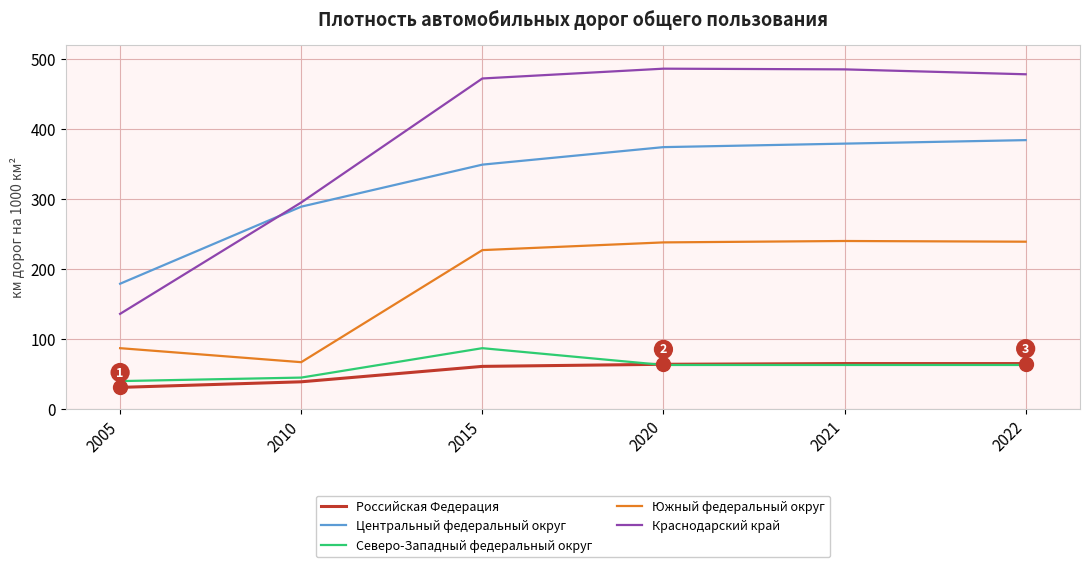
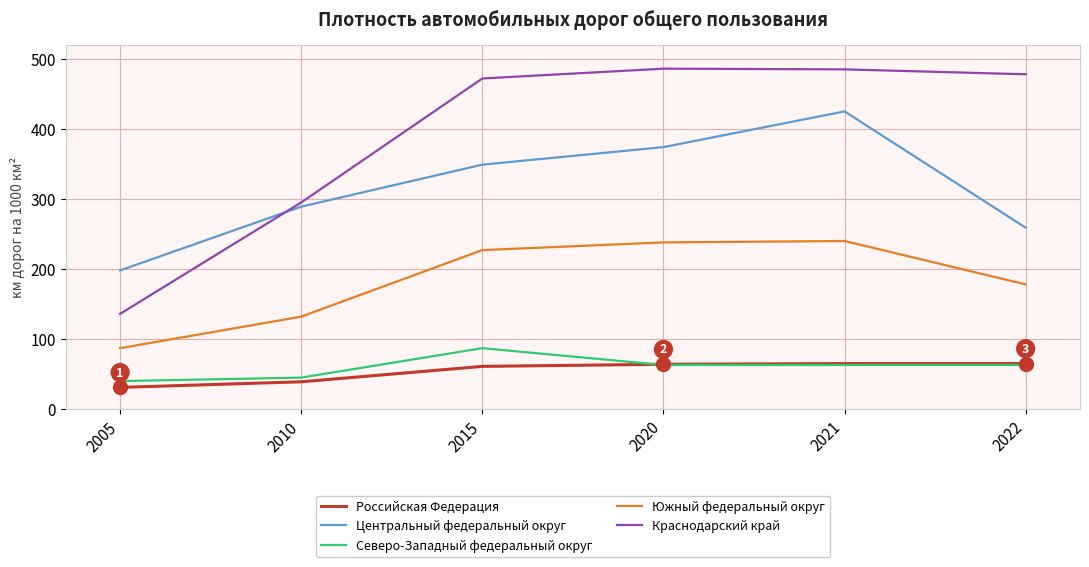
Центральный федеральный округ, 2005: 180 -> 200
Южный федеральный округ, 2010: 70 -> 130
Центральный федеральный округ, 2021: 380 -> 430
Центральный федеральный округ, 2022: 380 -> 260
Южный федеральный округ, 2022: 240 -> 180
